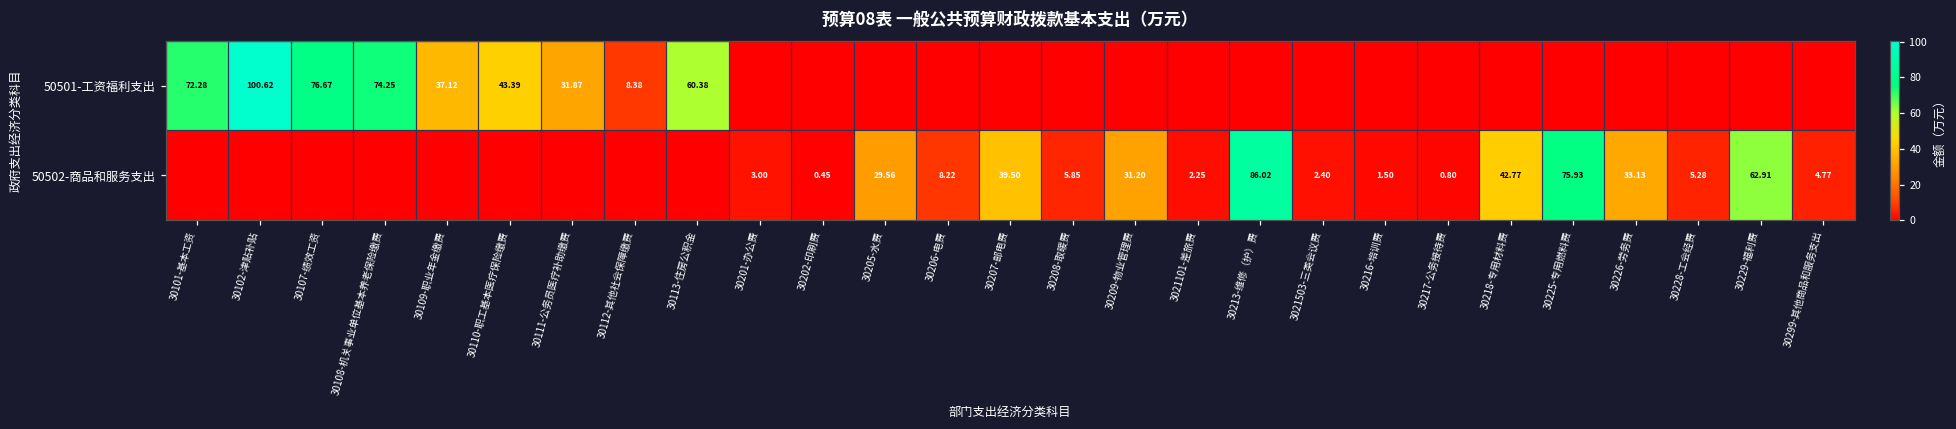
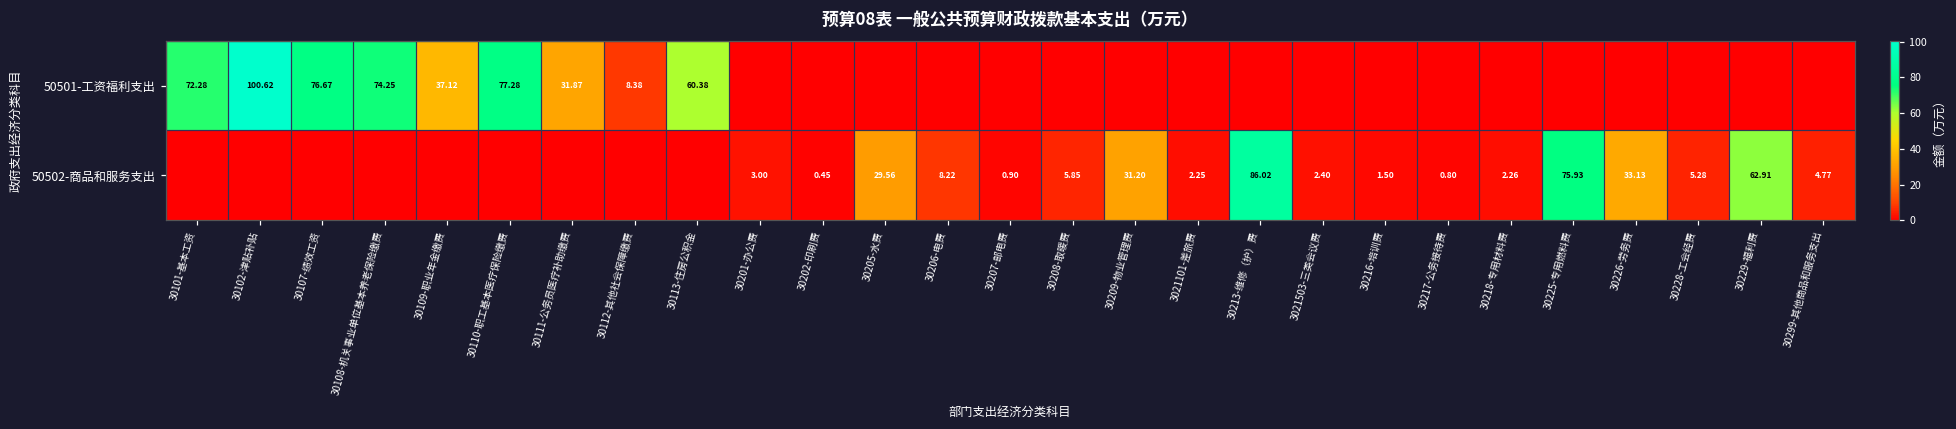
50501-工资福利支出, 30110-职工基本医疗保险缴费: 43.39 -> 77.28
50502-商品和服务支出, 30207-邮电费: 39.50 -> 0.90
50502-商品和服务支出, 30218-专用材料费: 42.77 -> 2.26
